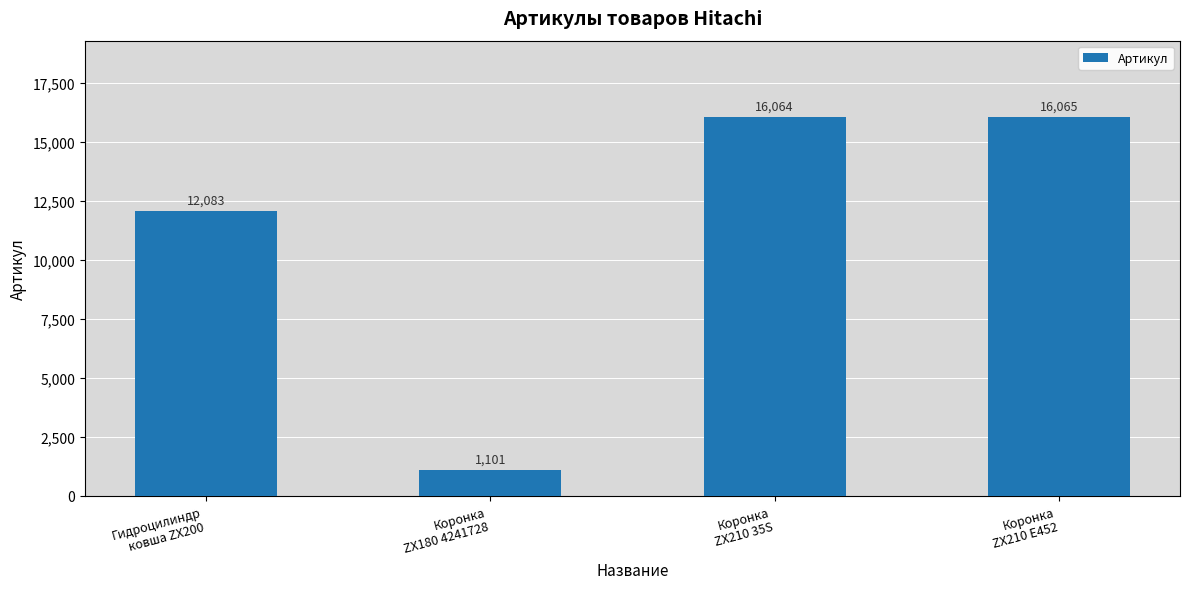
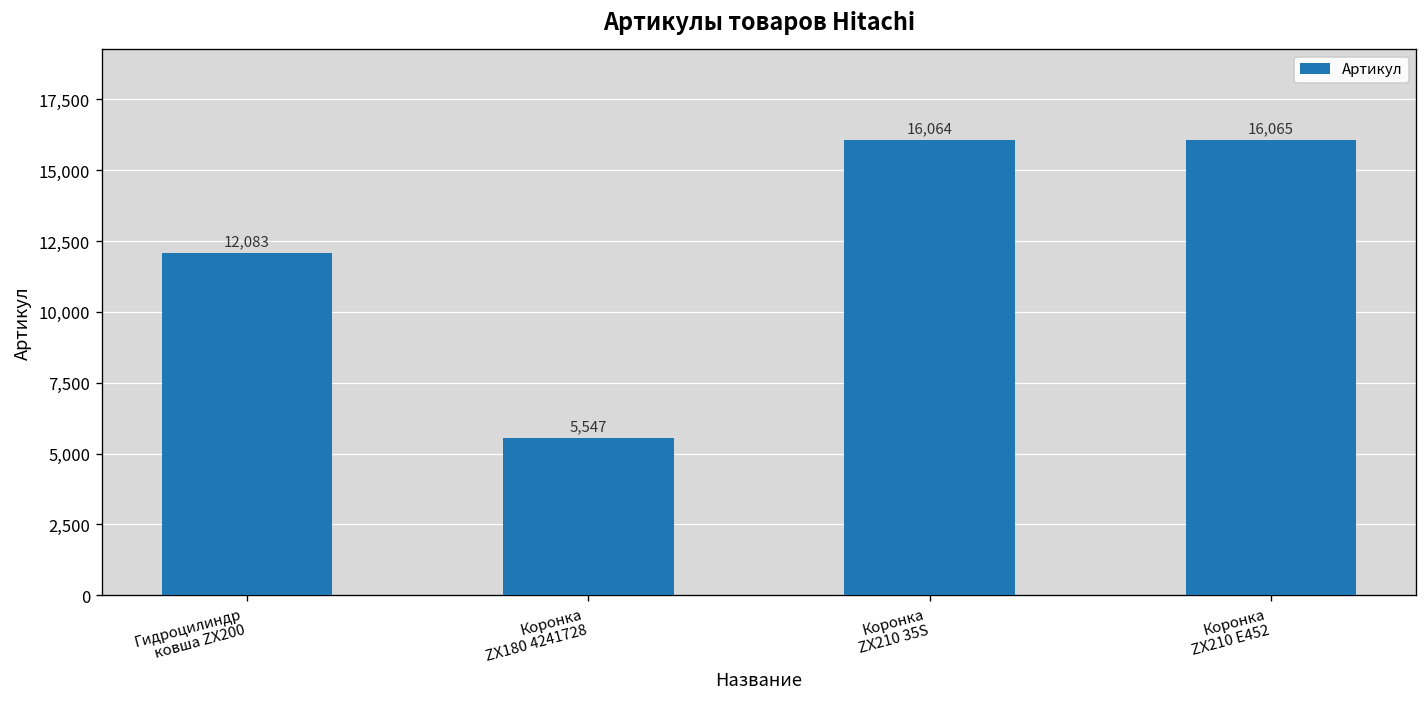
Коронка ZX180 4241728: 1,101 -> 5,547
